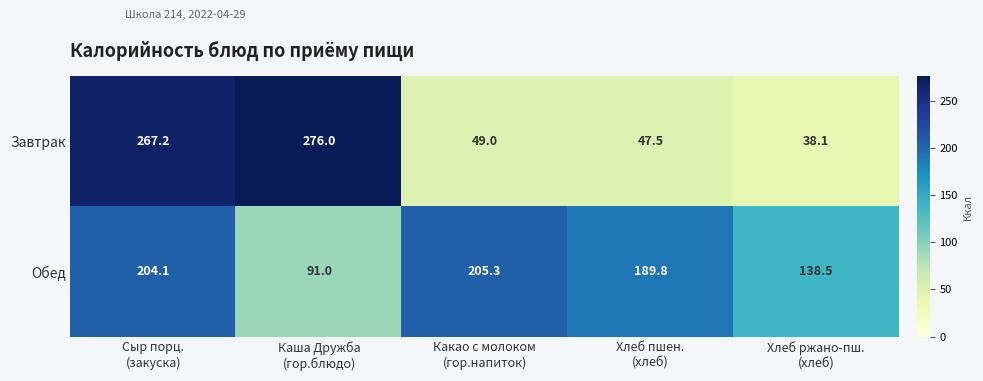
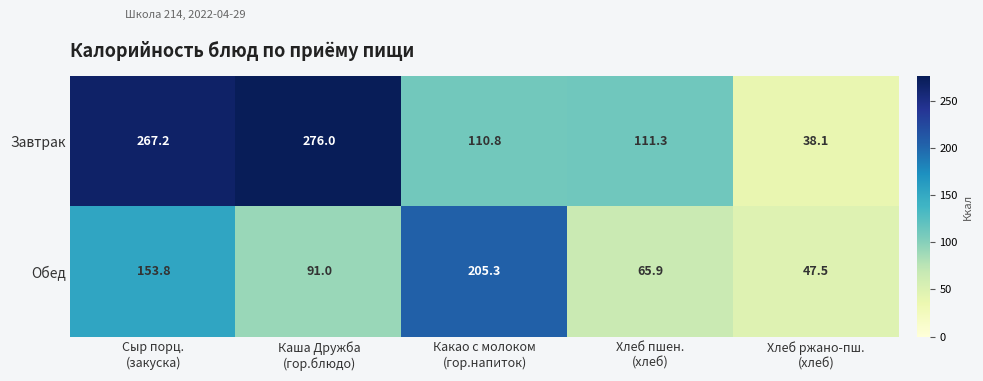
Завтрак, Какао с молоком (гор.напиток): 49.0 -> 110.8
Завтрак, Хлеб пшен. (хлеб): 47.5 -> 111.3
Обед, Сыр порц. (закуска): 204.1 -> 153.8
Обед, Хлеб пшен. (хлеб): 189.8 -> 65.9
Обед, Хлеб ржано-пш. (хлеб): 138.5 -> 47.5
